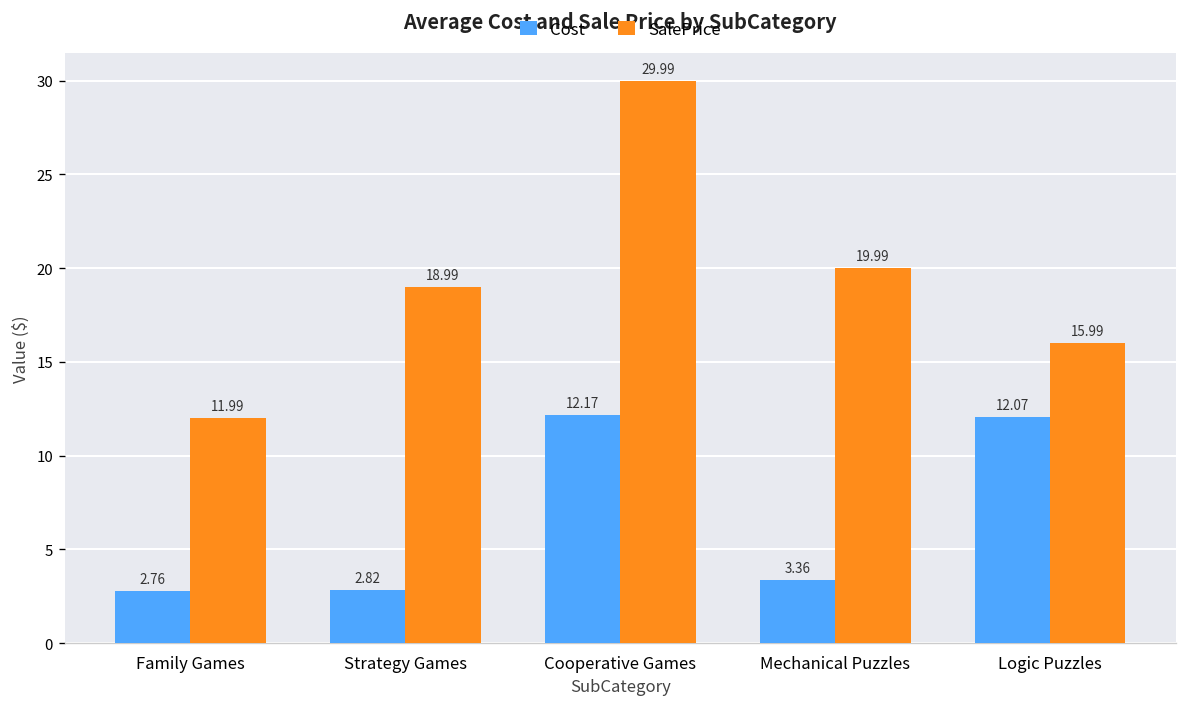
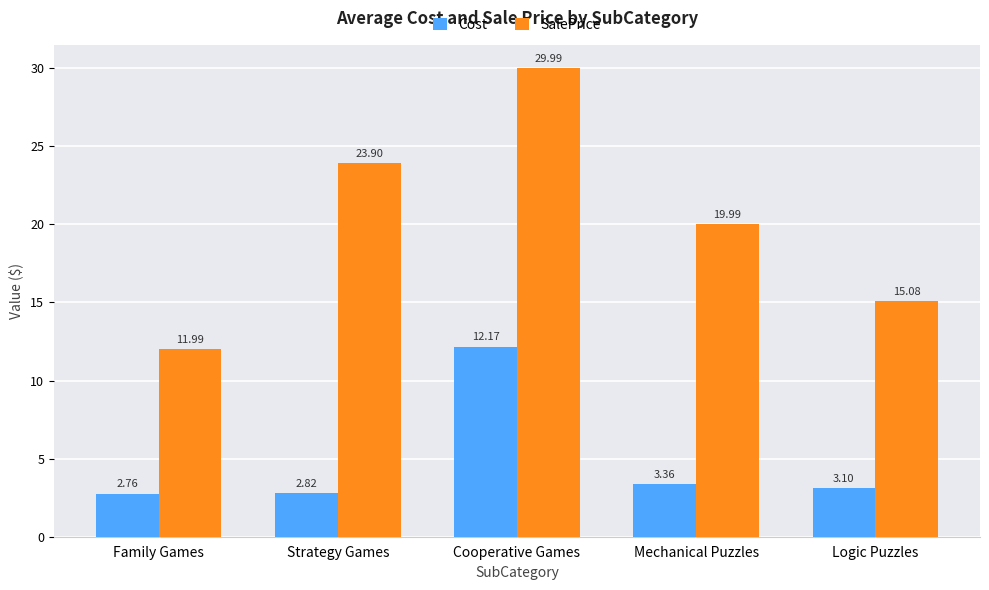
SalePrice, Strategy Games: 18.99 -> 23.90
Cost, Logic Puzzles: 12.07 -> 3.10
SalePrice, Logic Puzzles: 15.99 -> 15.08
